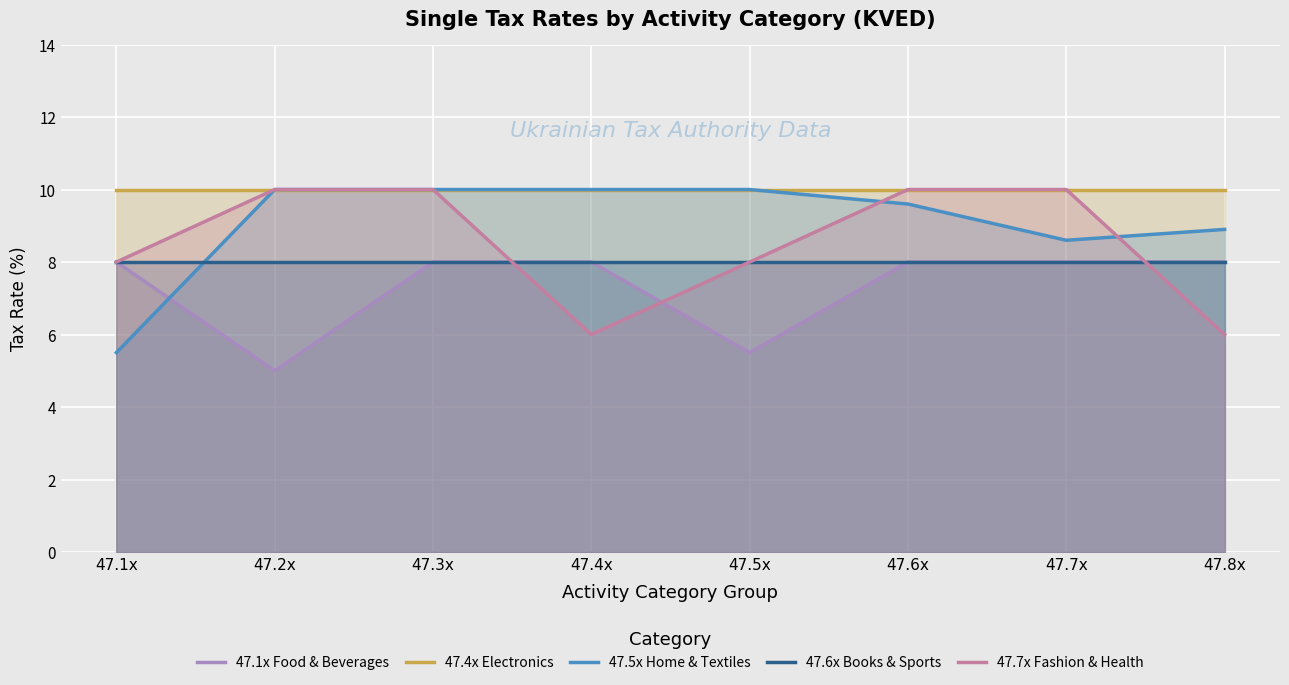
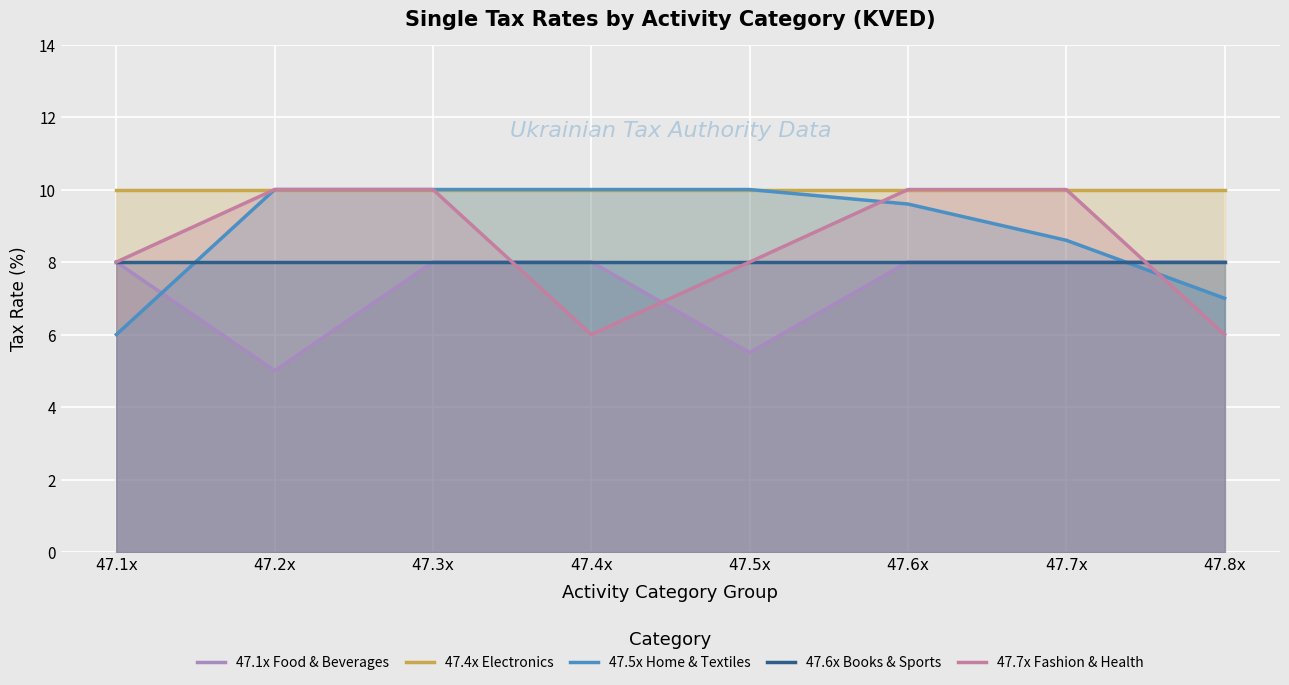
47.5x Home & Textiles, 47.1x: 5.5 -> 6.0
47.5x Home & Textiles, 47.8x: 8.9 -> 7.0
